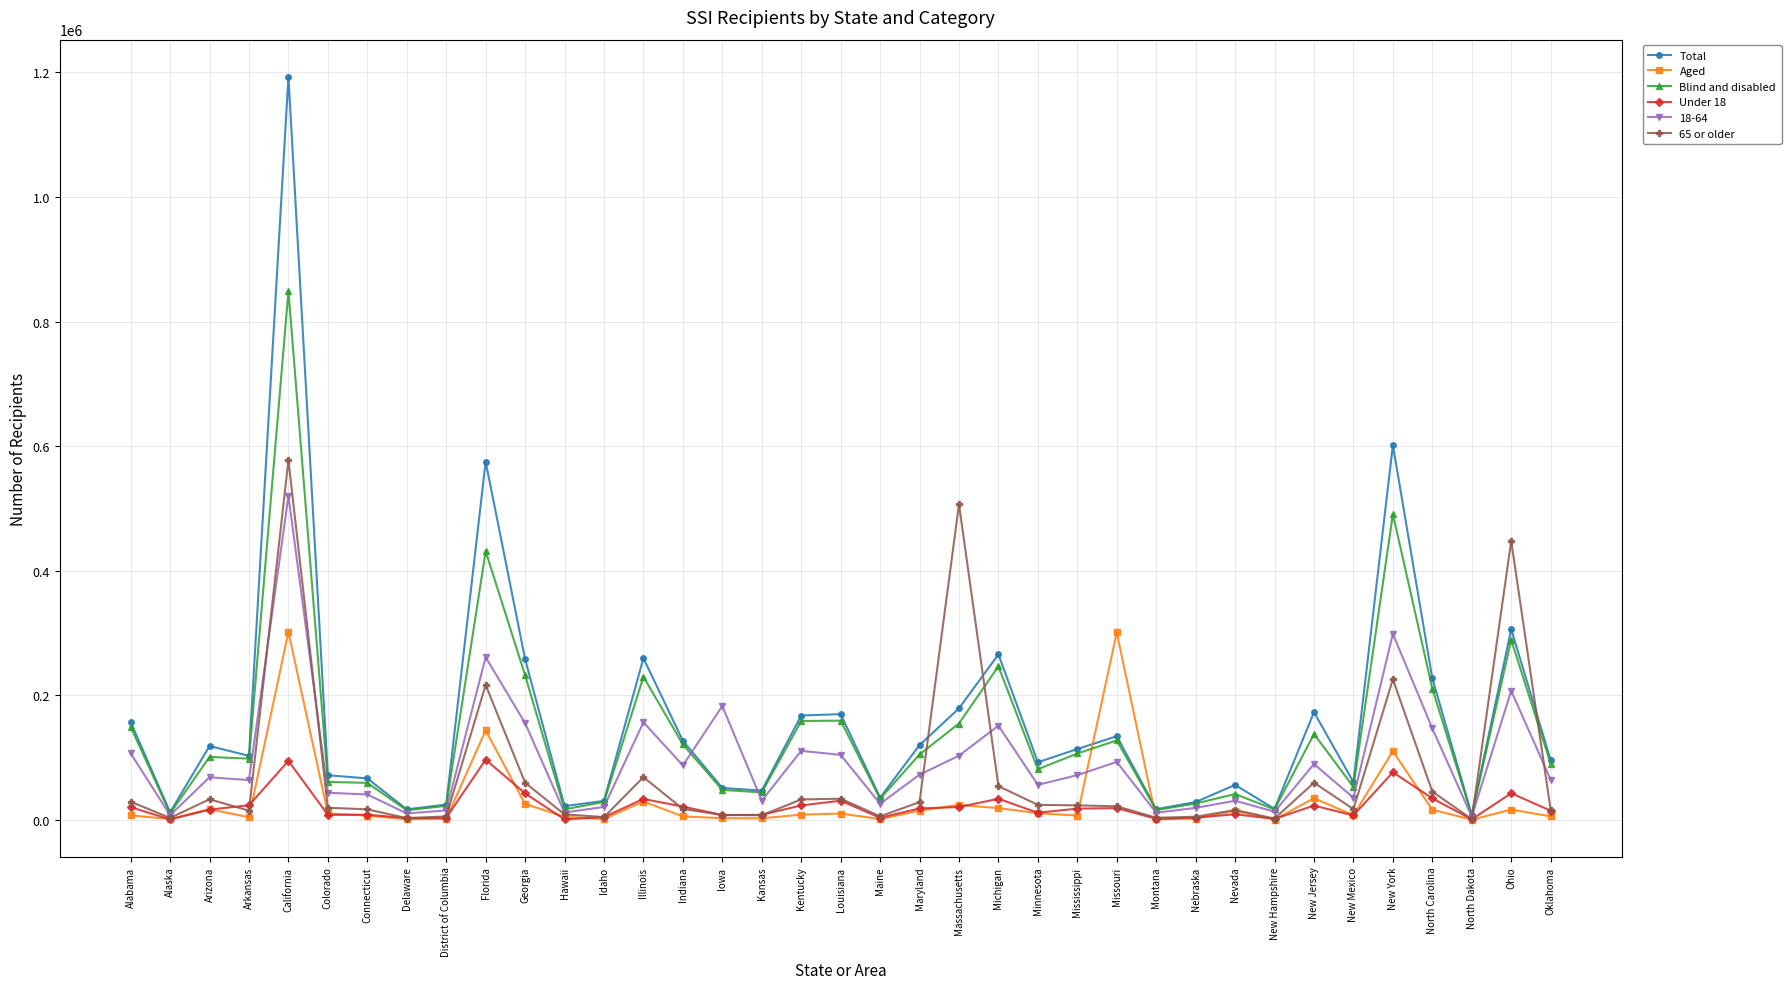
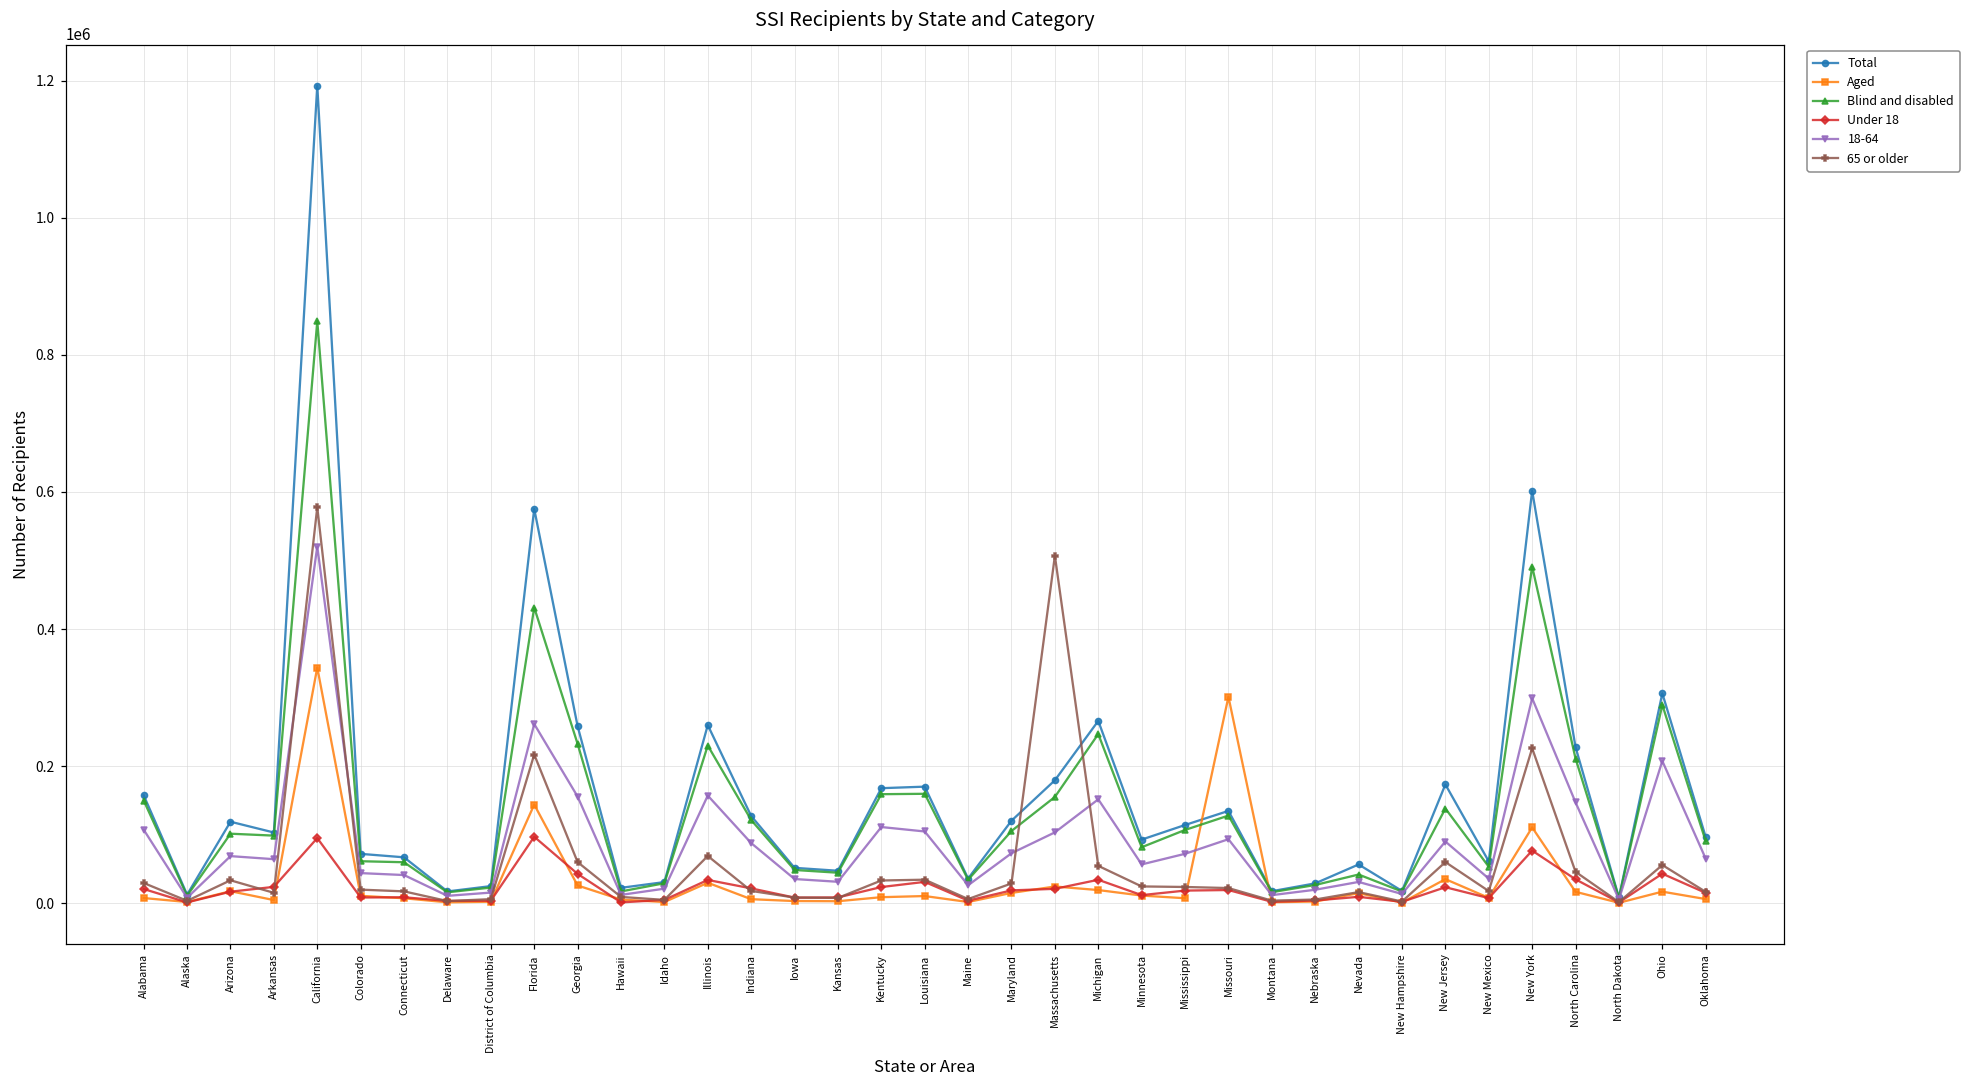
Aged, California: 300000 -> 340000
18-64, Iowa: 180000 -> 40000
65 or older, Ohio: 450000 -> 60000
